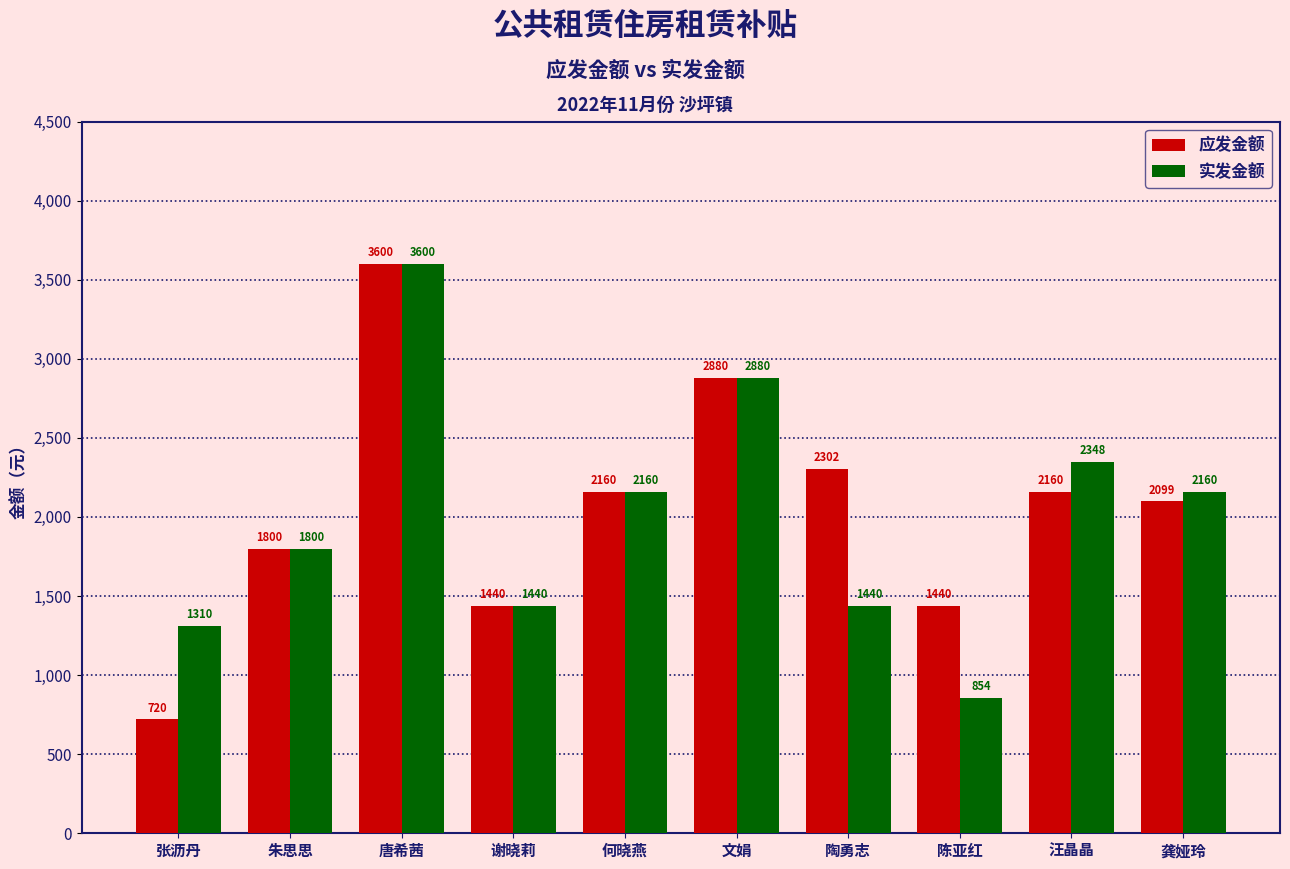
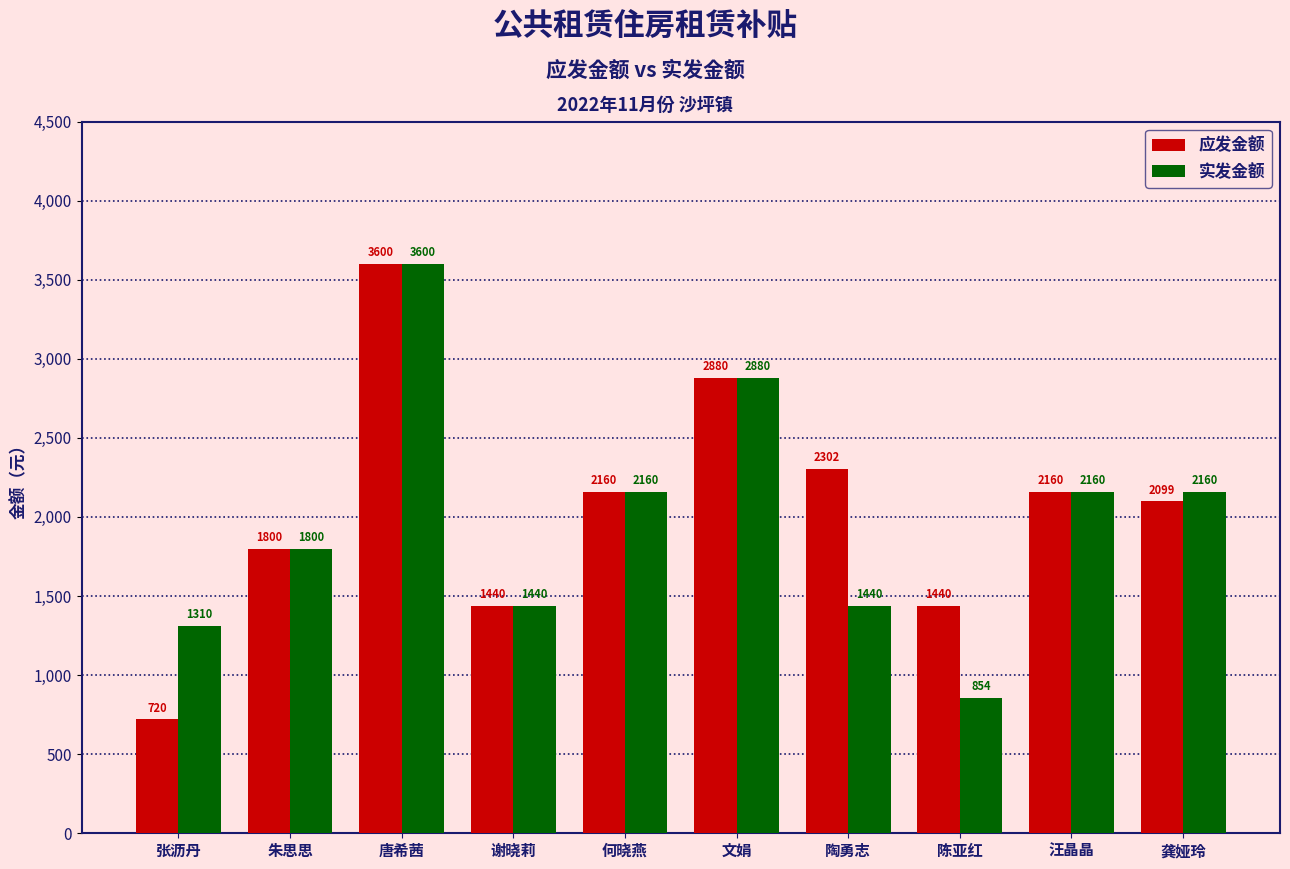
实发金额, 汪晶晶: 2348 -> 2160
